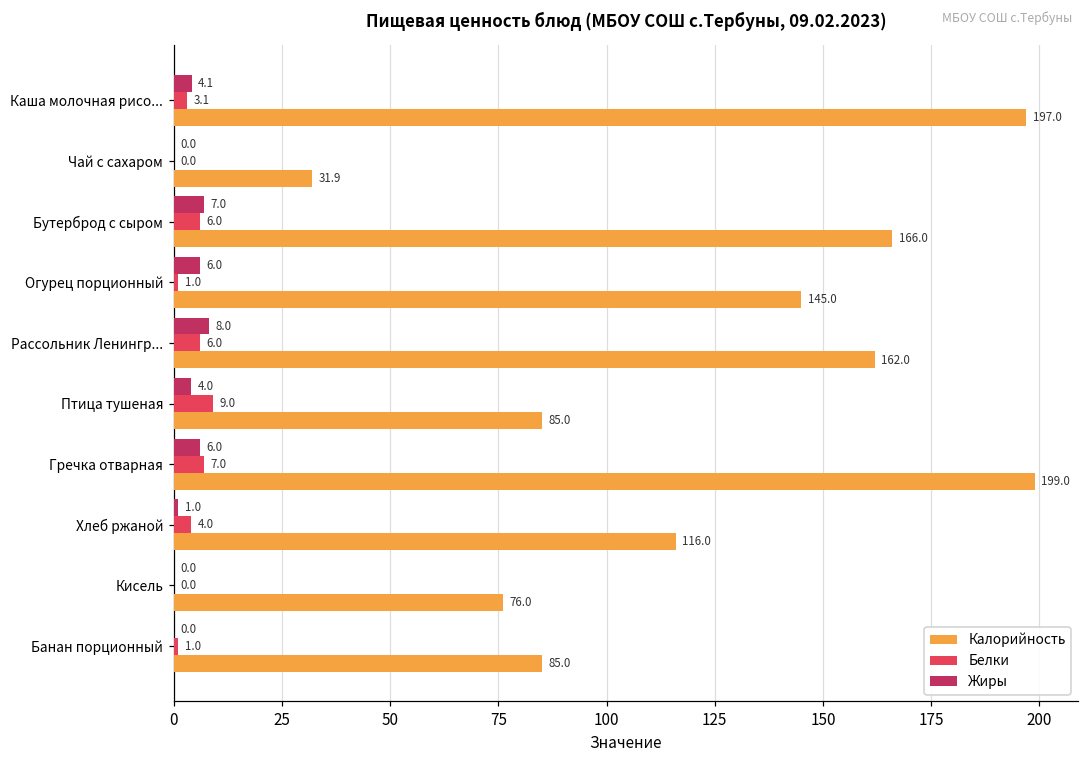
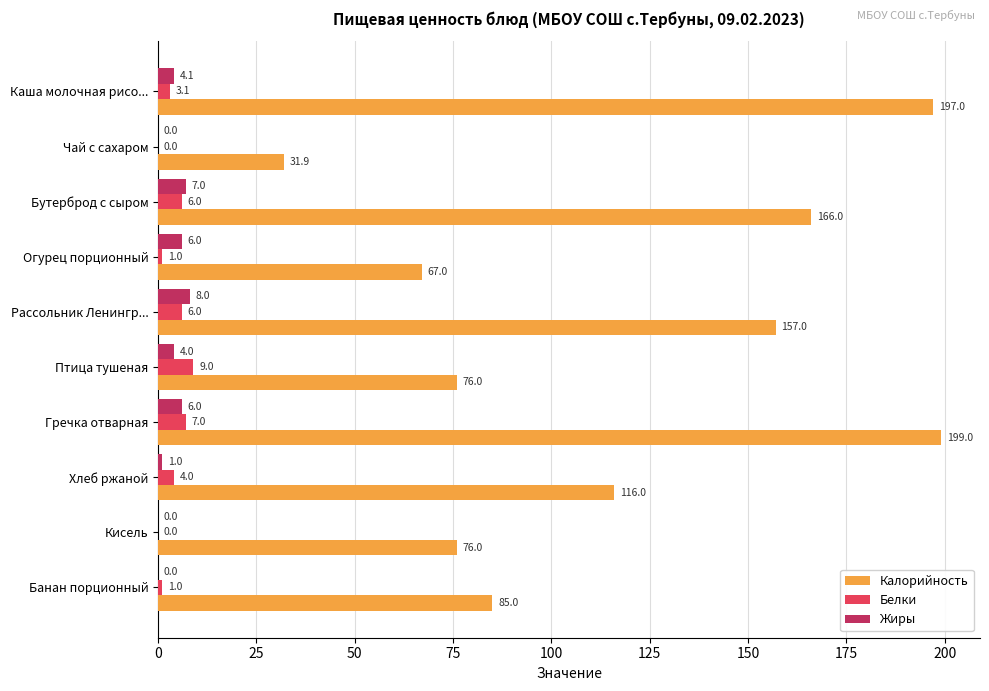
Калорийность, Огурец порционный: 145.0 -> 67.0
Калорийность, Рассольник Ленингр...: 162.0 -> 157.0
Калорийность, Птица тушеная: 85.0 -> 76.0
